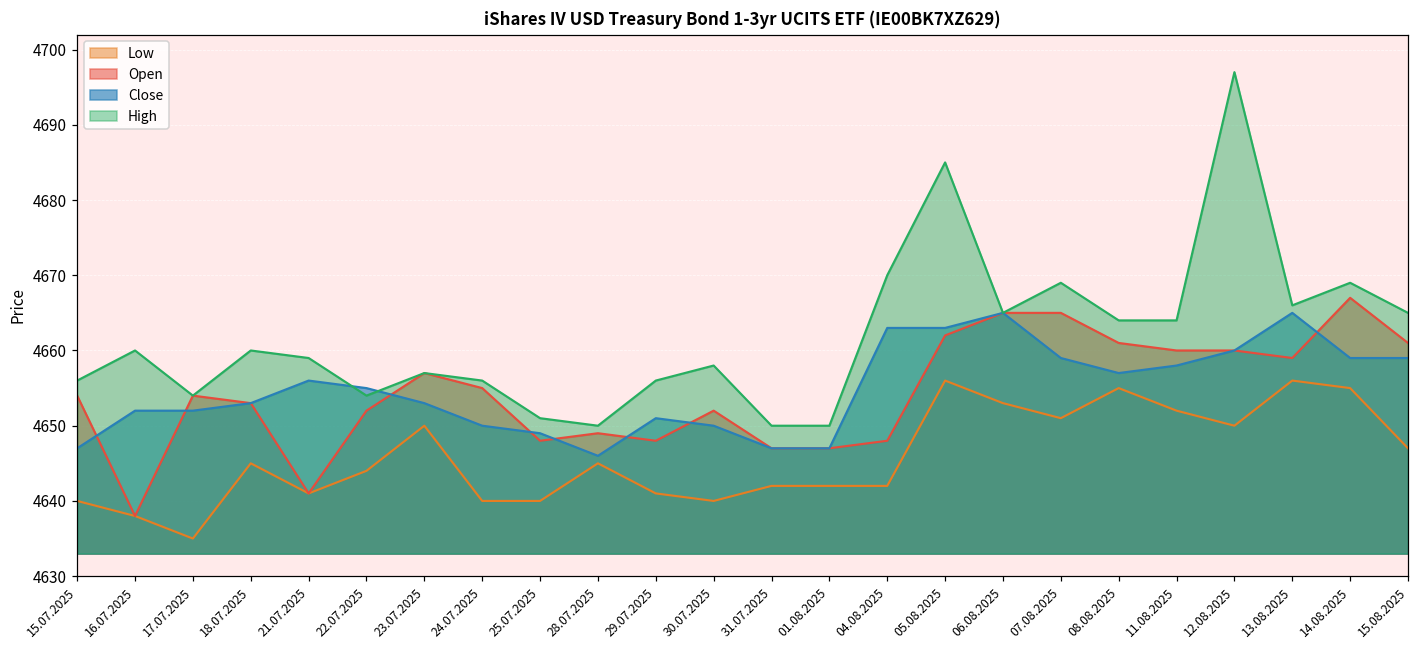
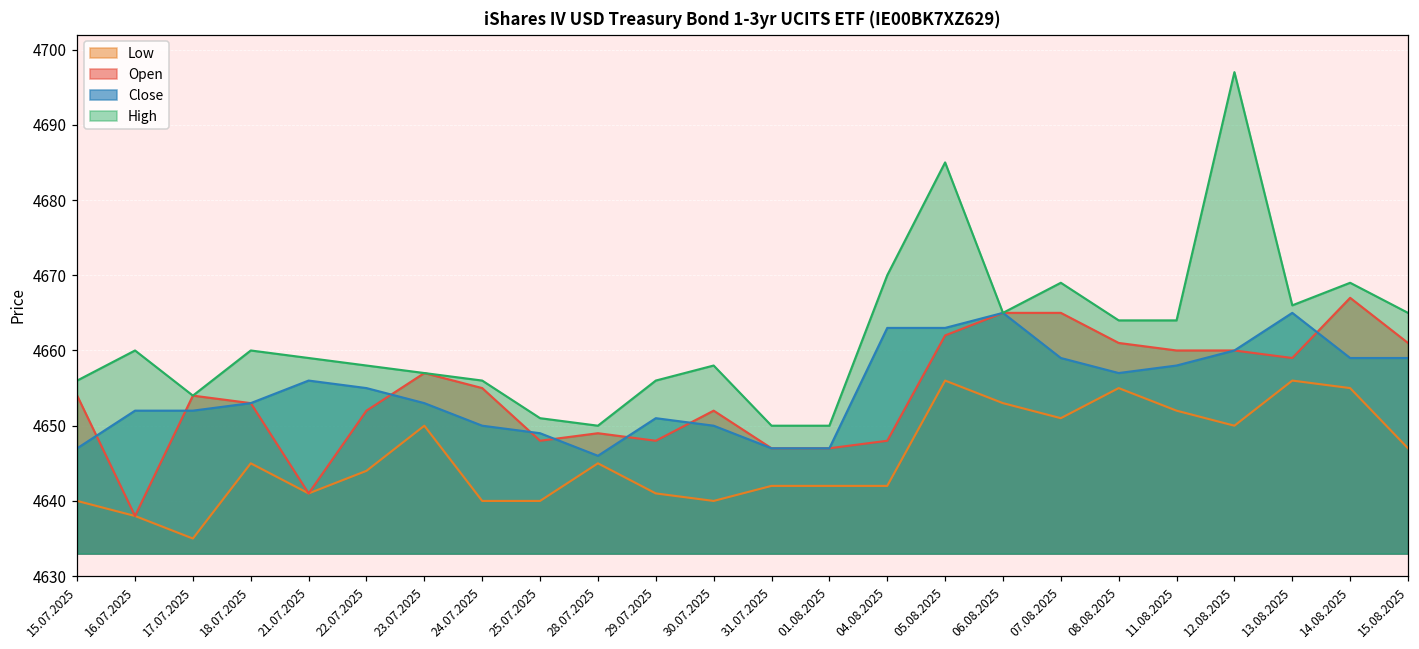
High, 22.07.2025: 4654 -> 4658
